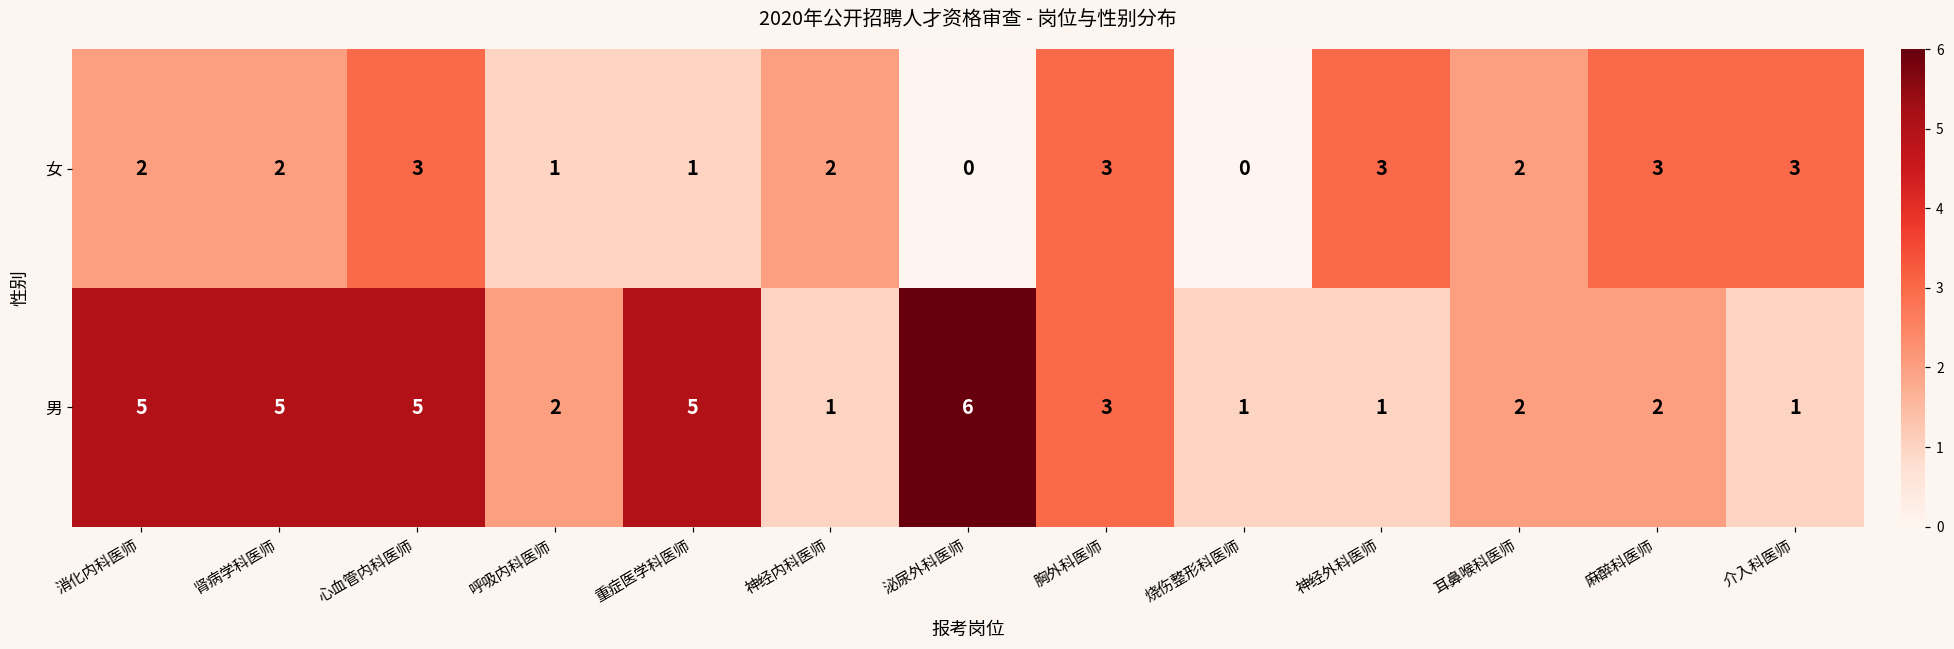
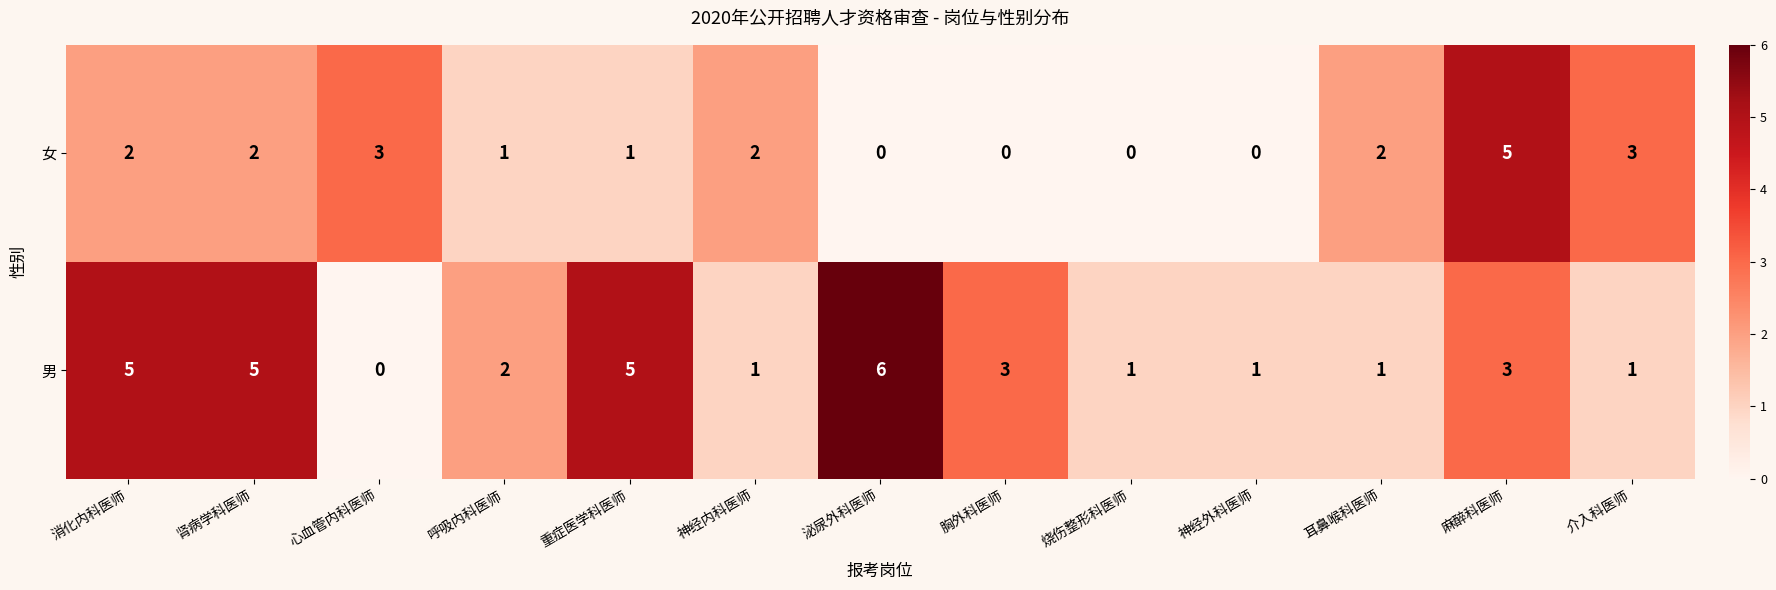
女, 胸外科医师: 3 -> 0
女, 神经外科医师: 3 -> 0
女, 麻醉科医师: 3 -> 5
男, 心血管内科医师: 5 -> 0
男, 耳鼻喉科医师: 2 -> 1
男, 麻醉科医师: 2 -> 3
